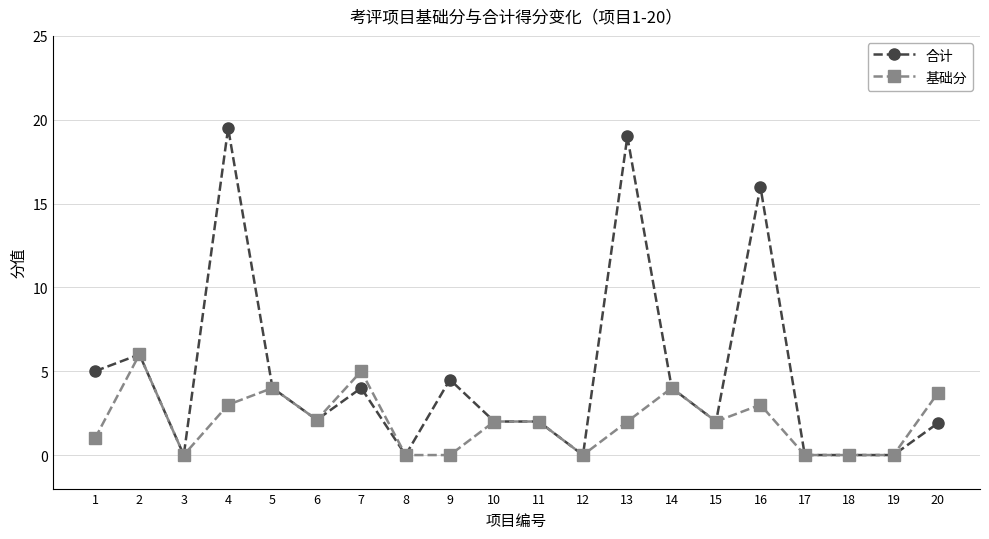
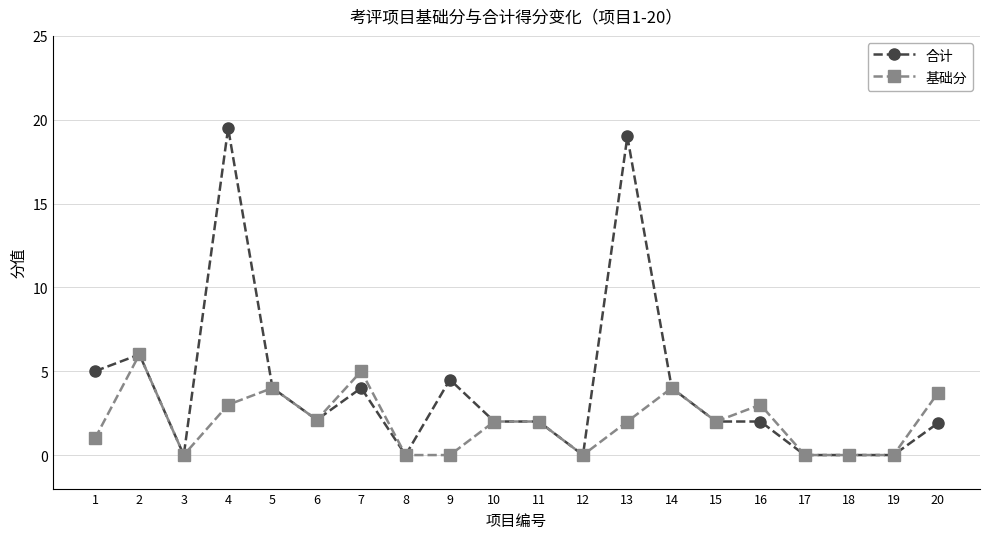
合计, 16: 16 -> 2
